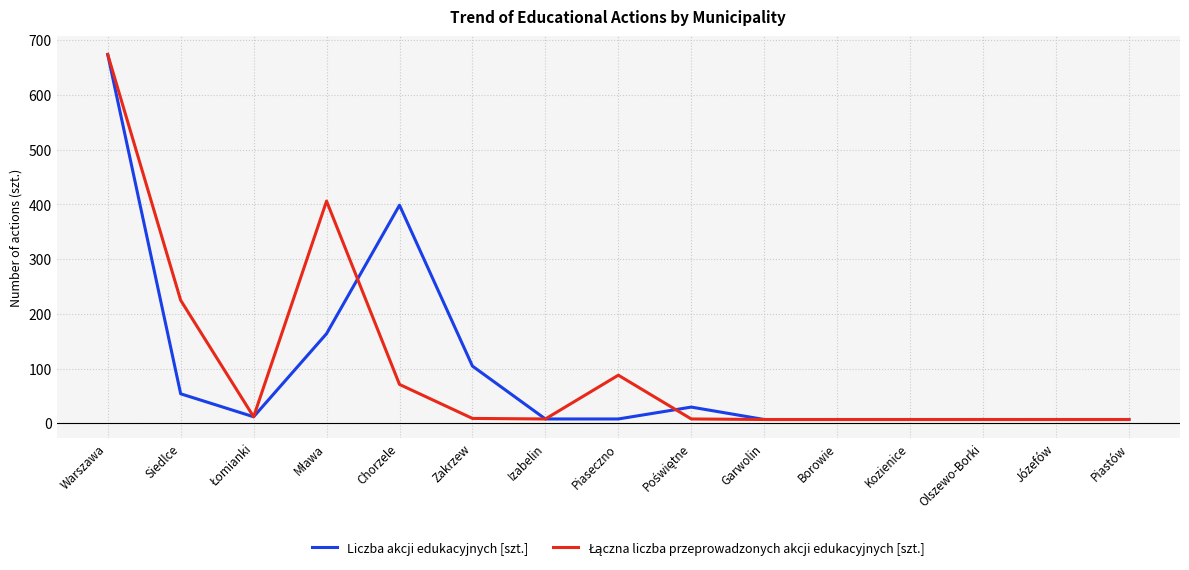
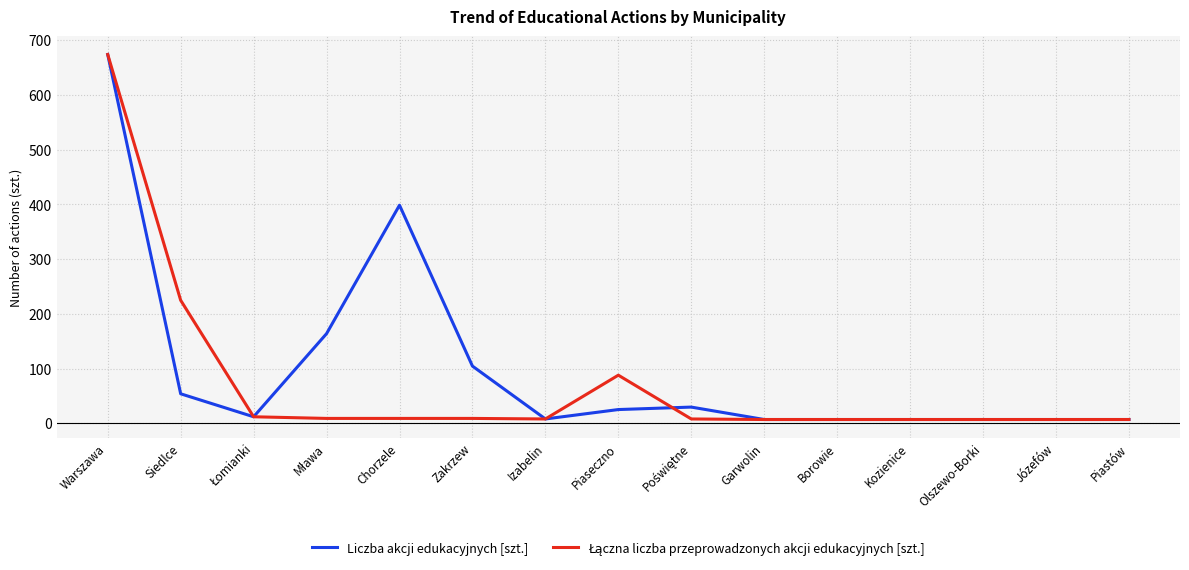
Łączna liczba przeprowadzonych akcji edukacyjnych [szt.], Mława: 410 -> 10
Łączna liczba przeprowadzonych akcji edukacyjnych [szt.], Chorzele: 70 -> 10
Liczba akcji edukacyjnych [szt.], Piaseczno: 10 -> 30
